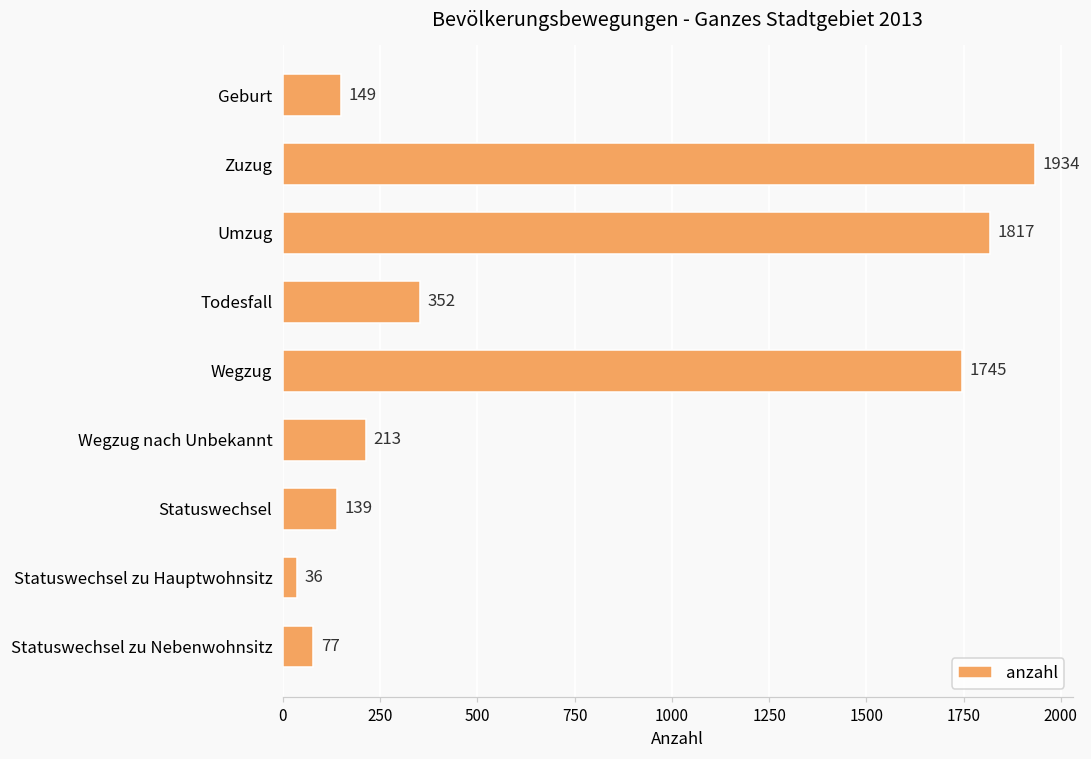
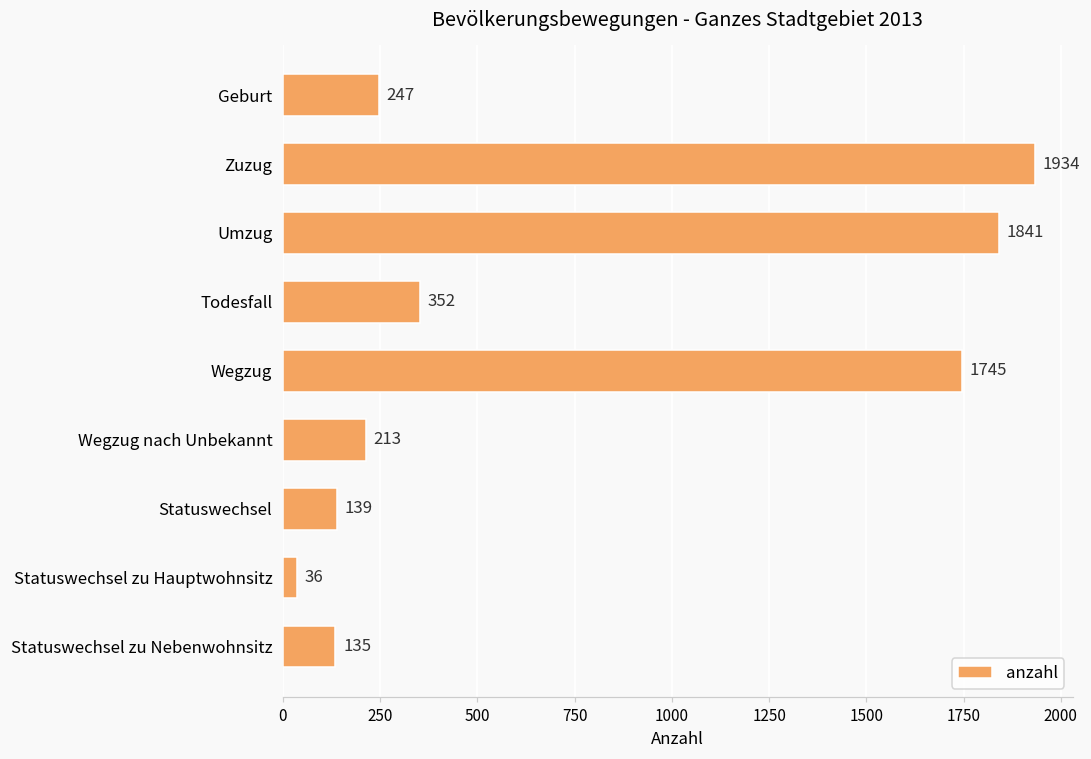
Geburt: 149 -> 247
Umzug: 1817 -> 1841
Statuswechsel zu Nebenwohnsitz: 77 -> 135
